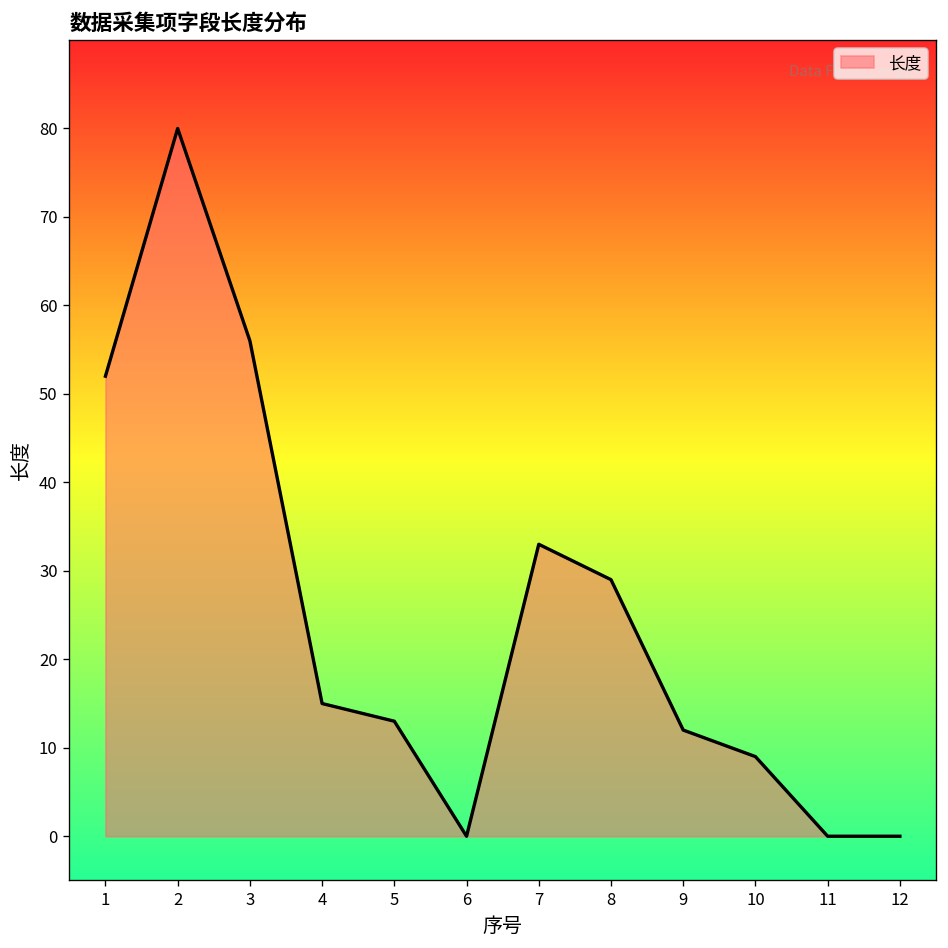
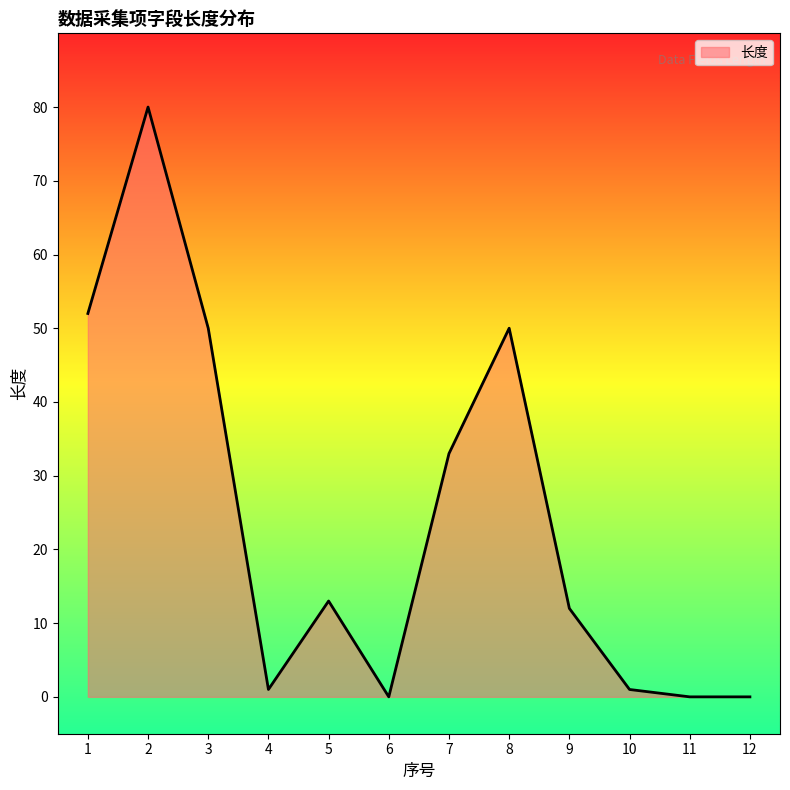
3: 56 -> 50
4: 15 -> 1
8: 29 -> 50
10: 9 -> 1
